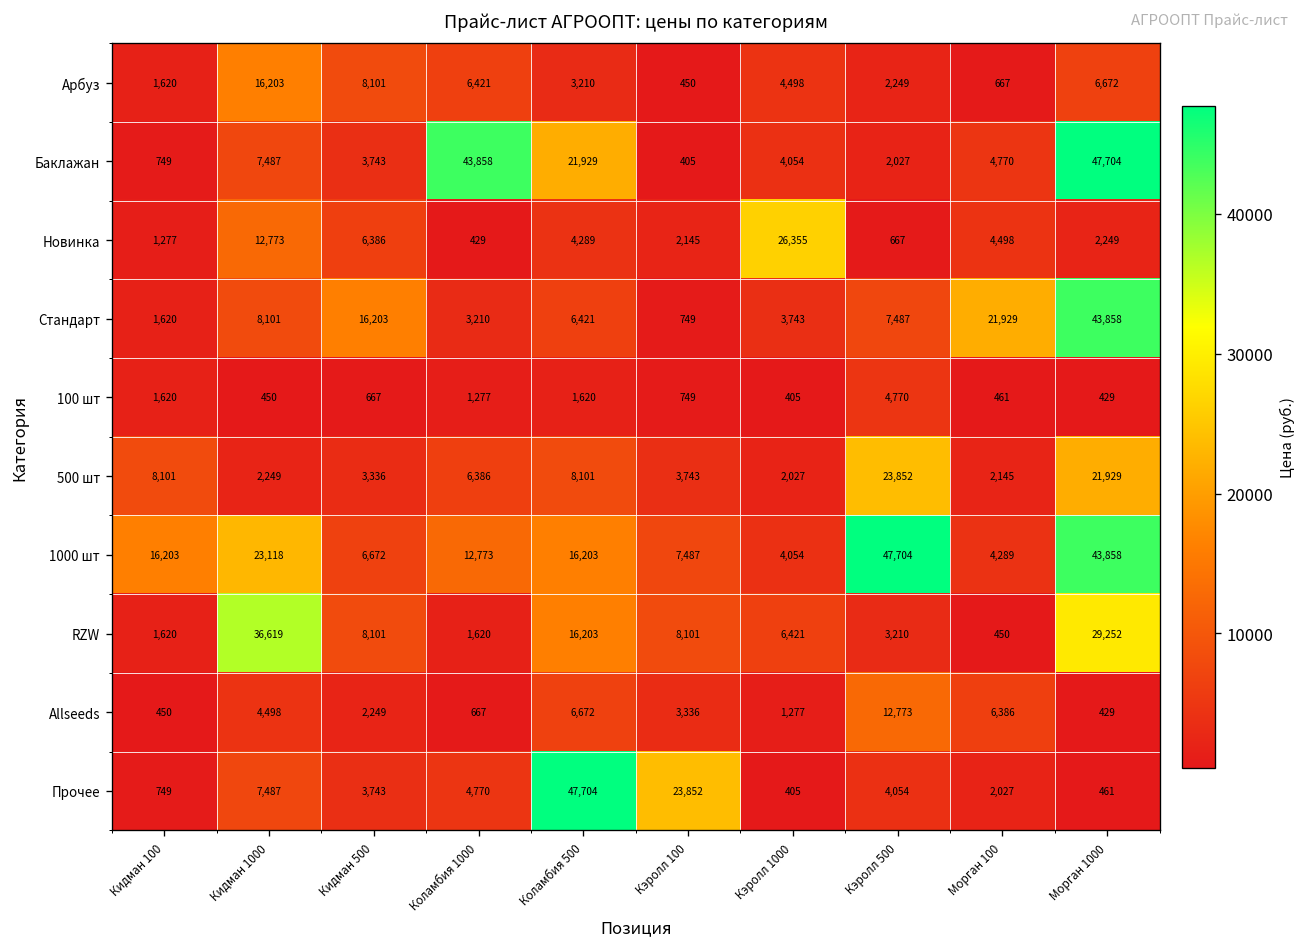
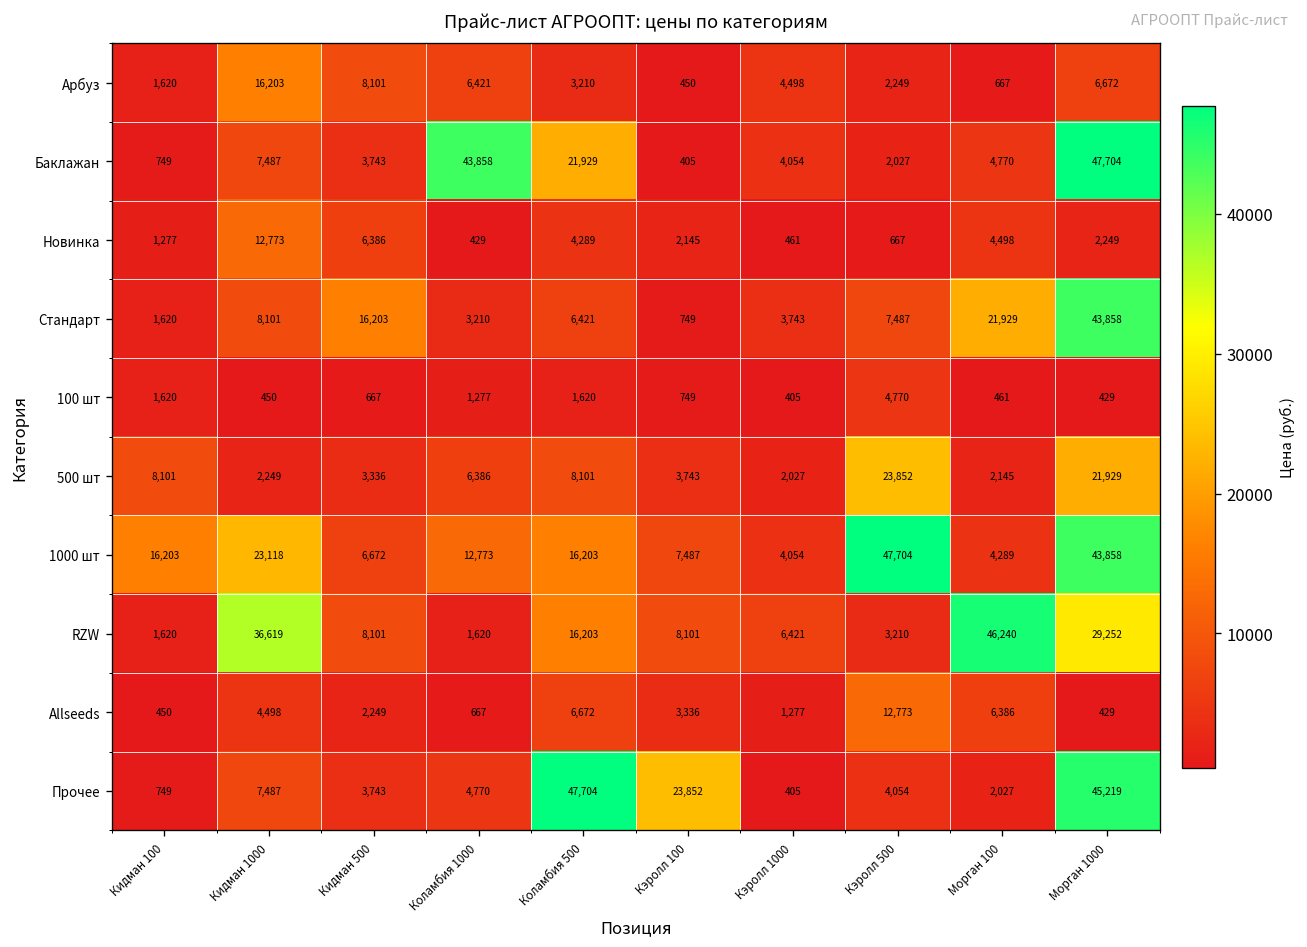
Новинка, Кэролл 1000: 26,355 -> 461
RZW, Морган 100: 450 -> 46,240
Прочее, Морган 1000: 461 -> 45,219
